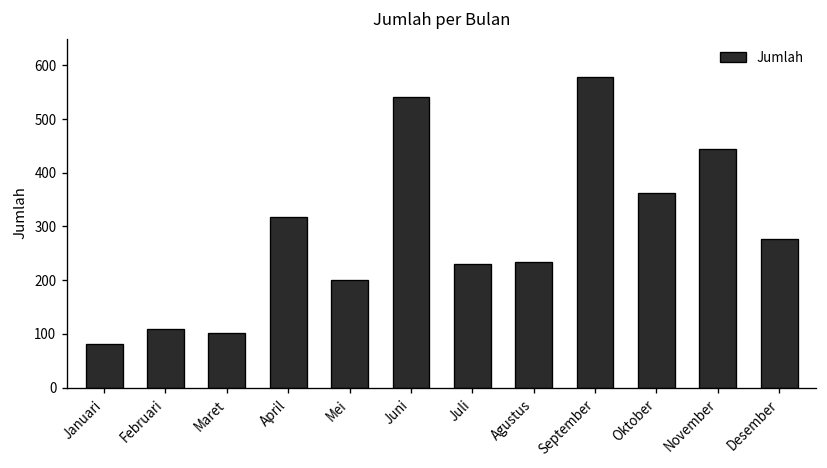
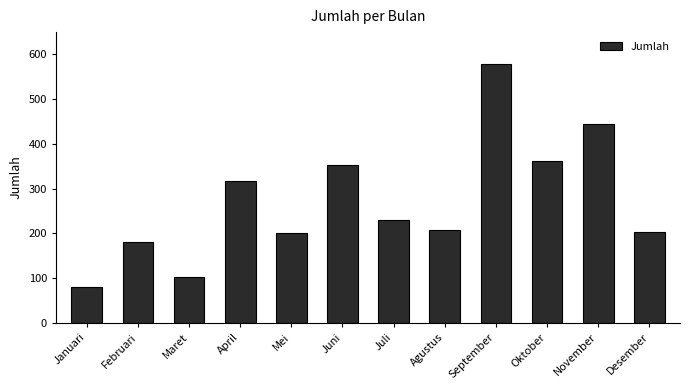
Februari: 110 -> 180
Juni: 540 -> 350
Agustus: 230 -> 210
Desember: 280 -> 200
